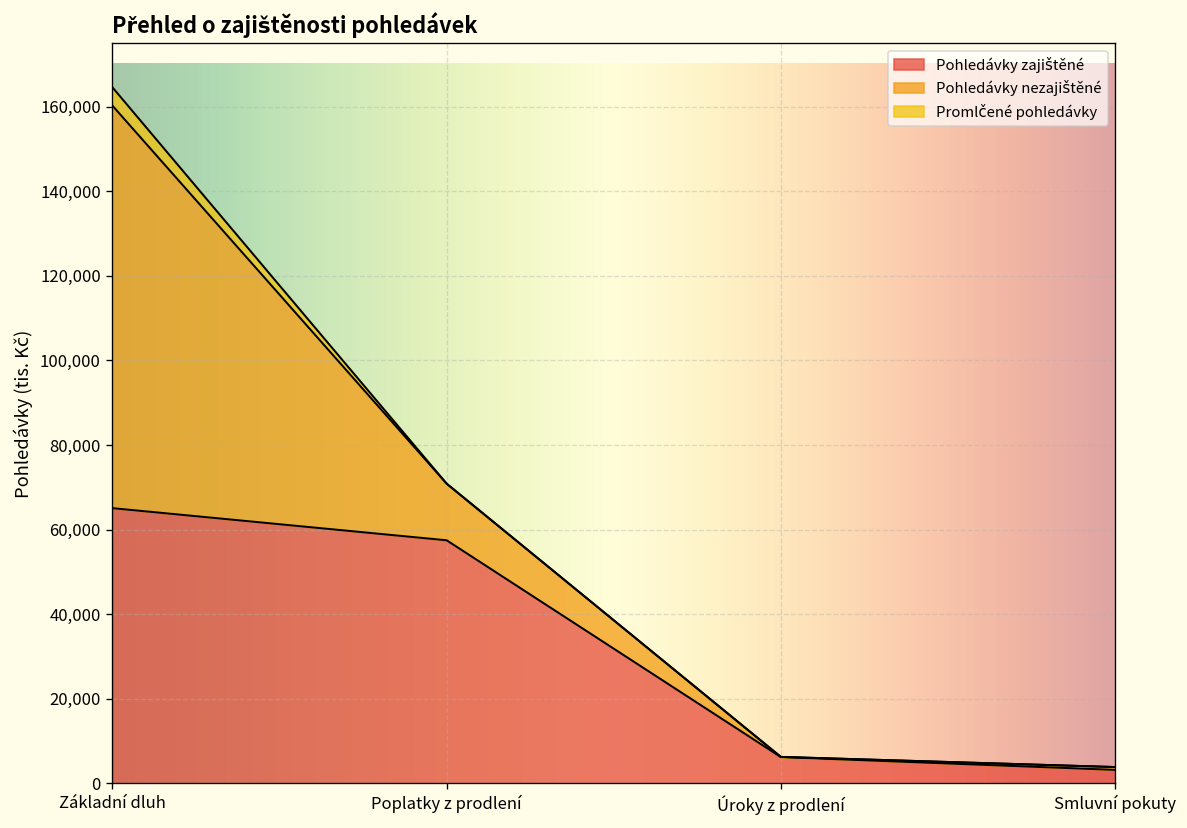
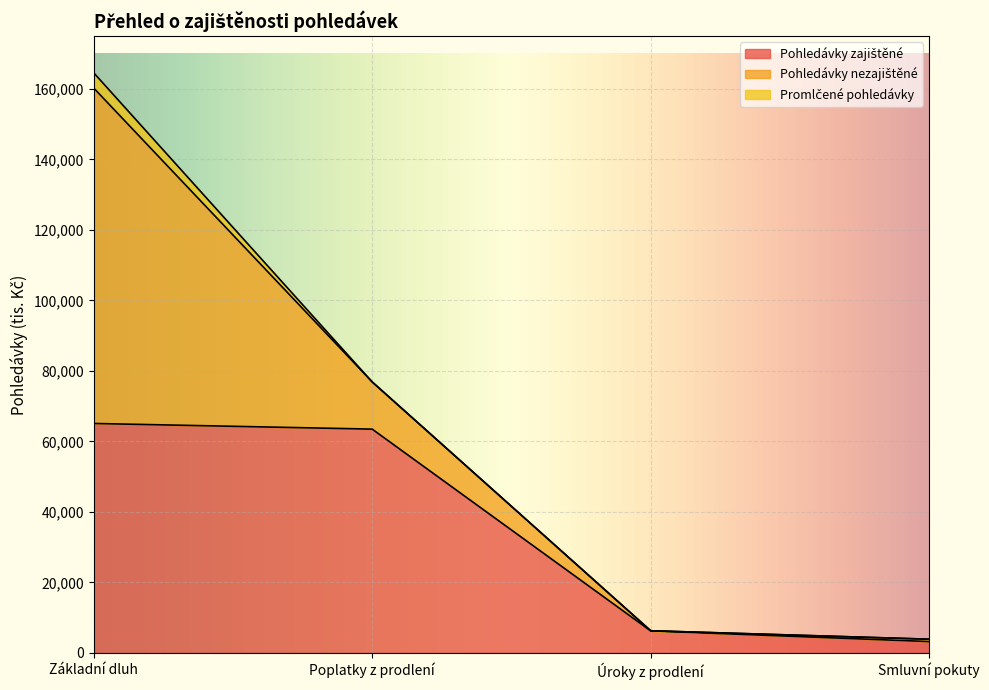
Pohledávky zajištěné, Poplatky z prodlení: 57,000 -> 63,000
